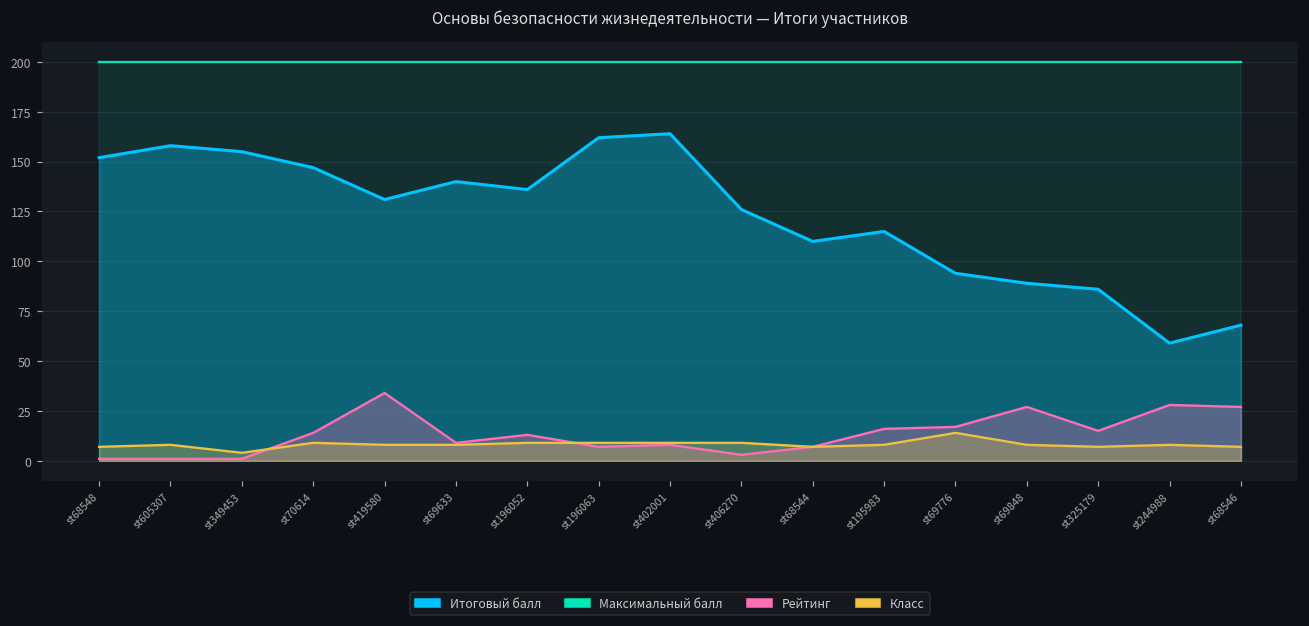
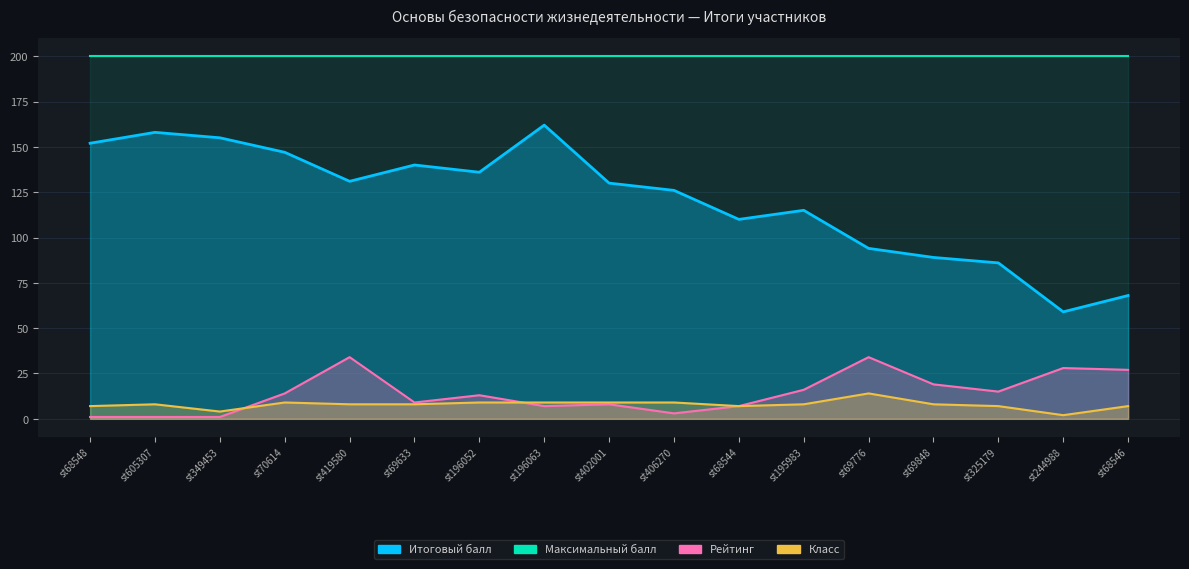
Итоговый балл, st402001: 164 -> 130
Рейтинг, st69776: 17 -> 34
Рейтинг, st69848: 27 -> 19
Класс, st244988: 8 -> 2
